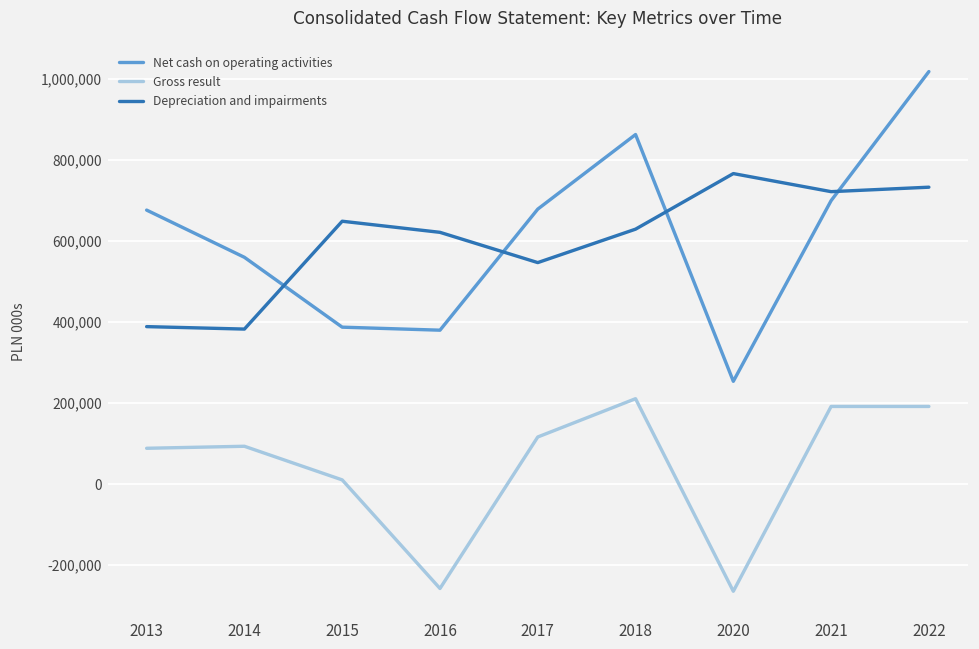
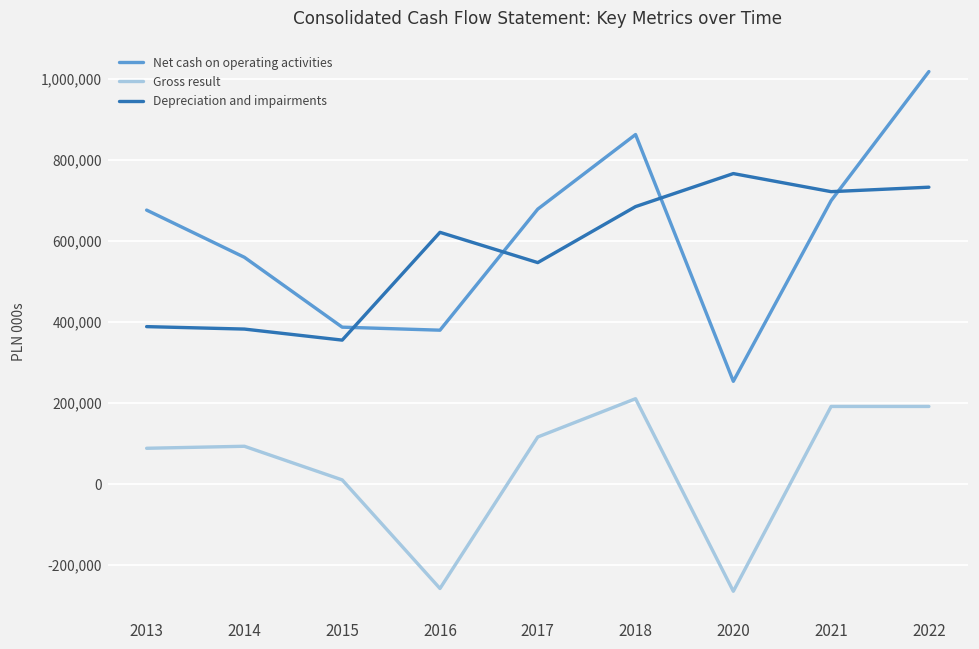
Depreciation and impairments, 2015: 650,000 -> 360,000
Depreciation and impairments, 2018: 630,000 -> 690,000
